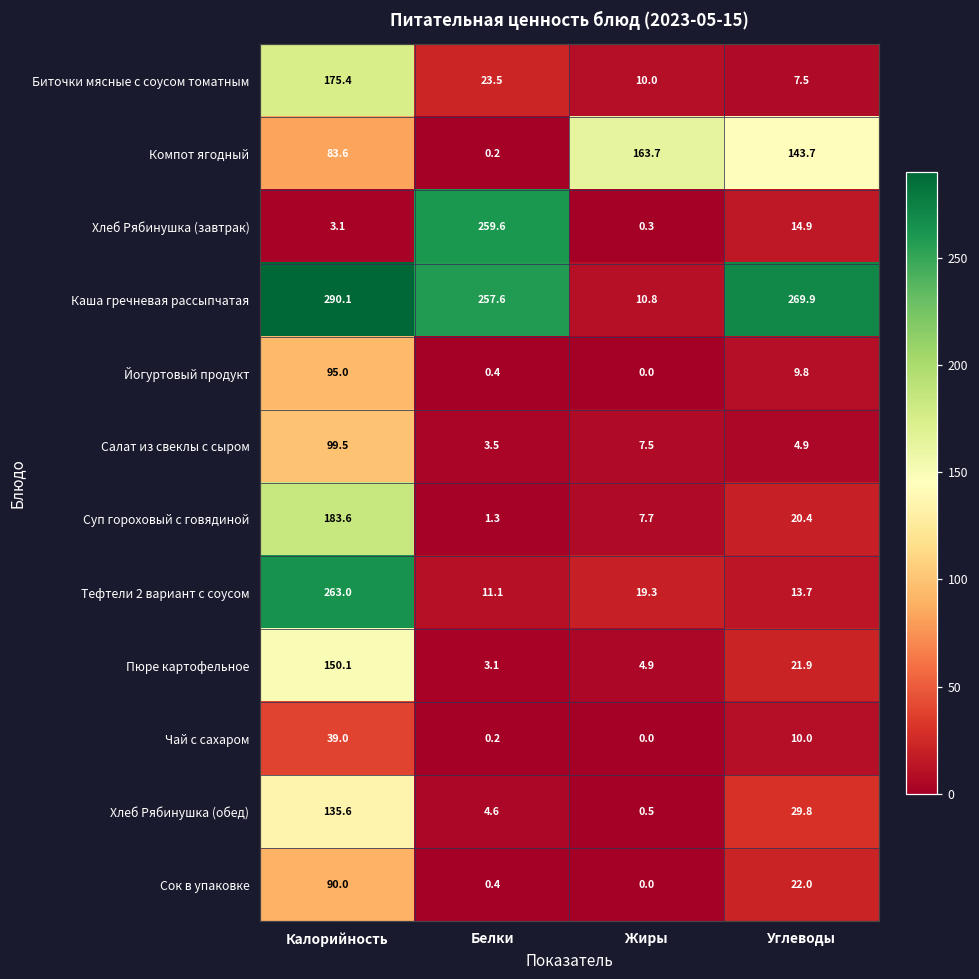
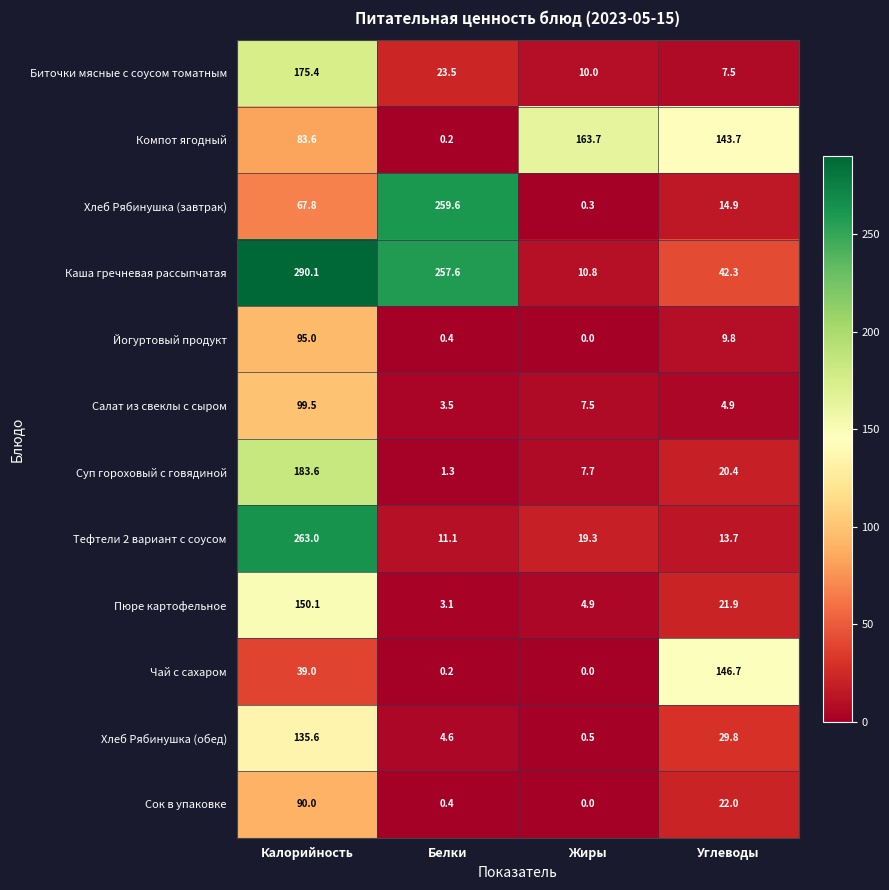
Хлеб Рябинушка (завтрак), Калорийность: 3.1 -> 67.8
Каша гречневая рассыпчатая, Углеводы: 269.9 -> 42.3
Чай с сахаром, Углеводы: 10.0 -> 146.7
